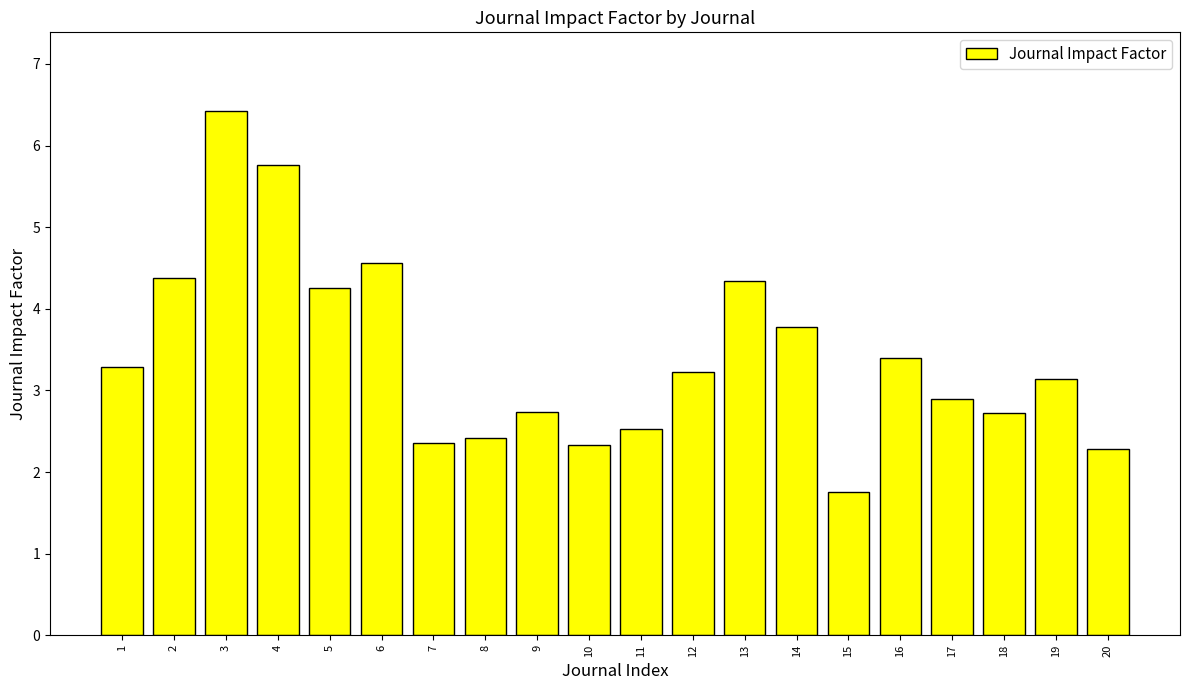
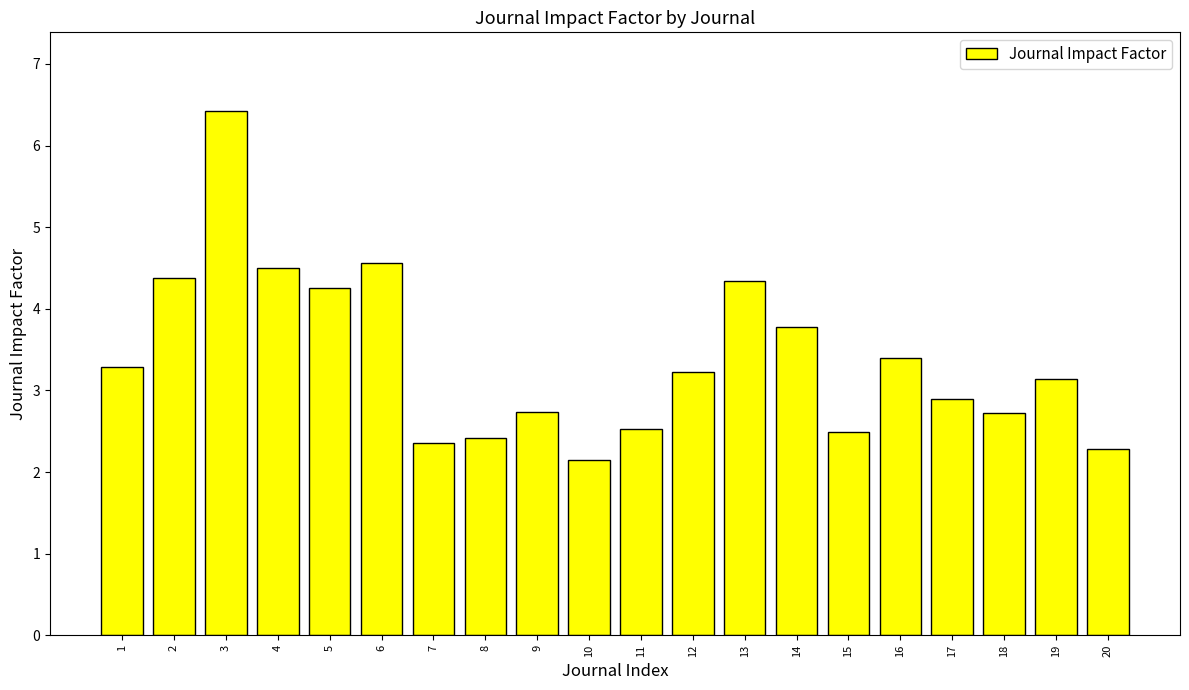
4: 5.8 -> 4.5
10: 2.3 -> 2.1
15: 1.8 -> 2.5
